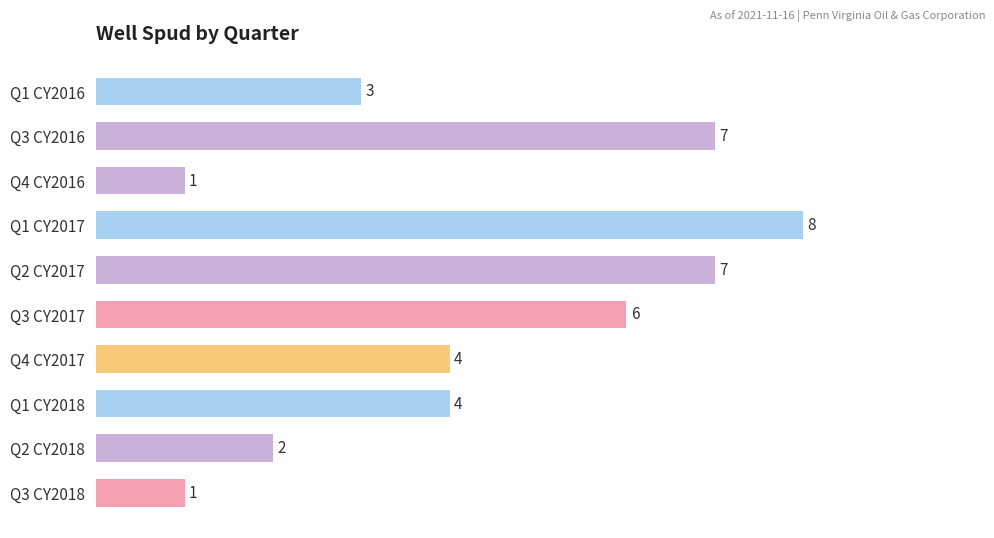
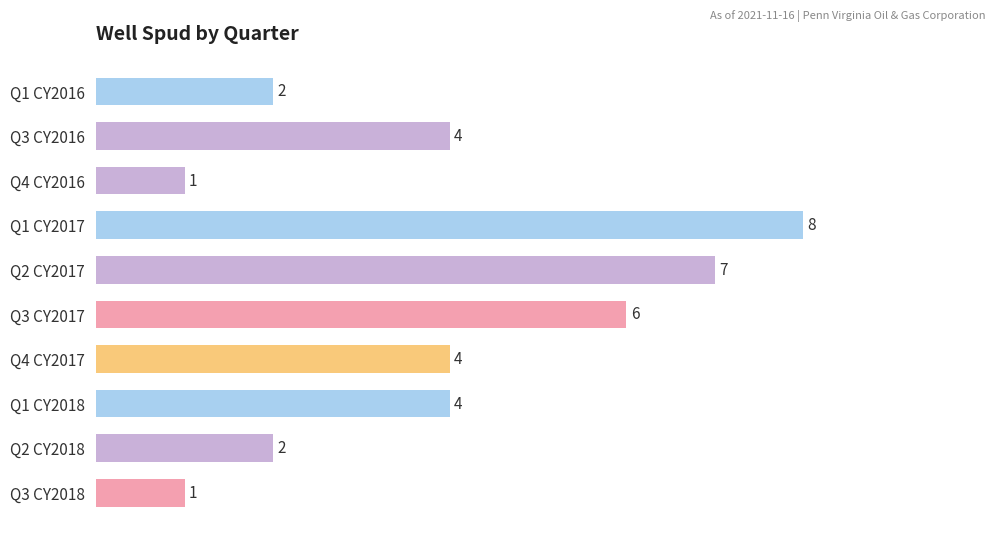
Q1 CY2016: 3 -> 2
Q3 CY2016: 7 -> 4
